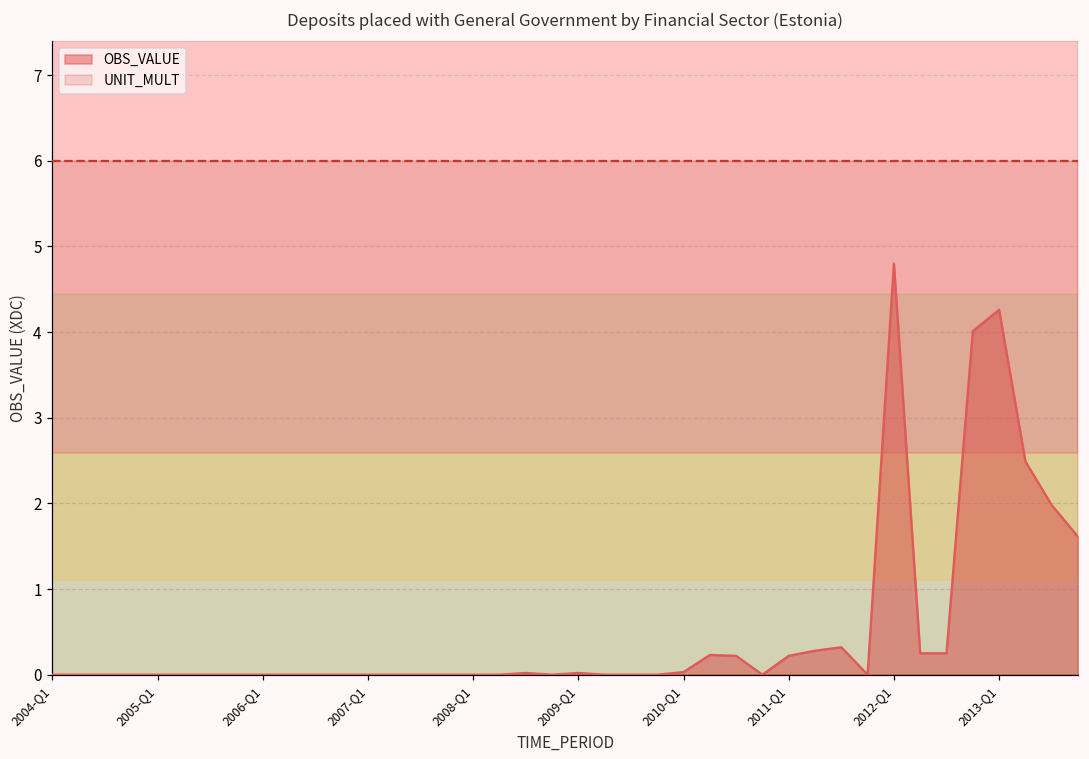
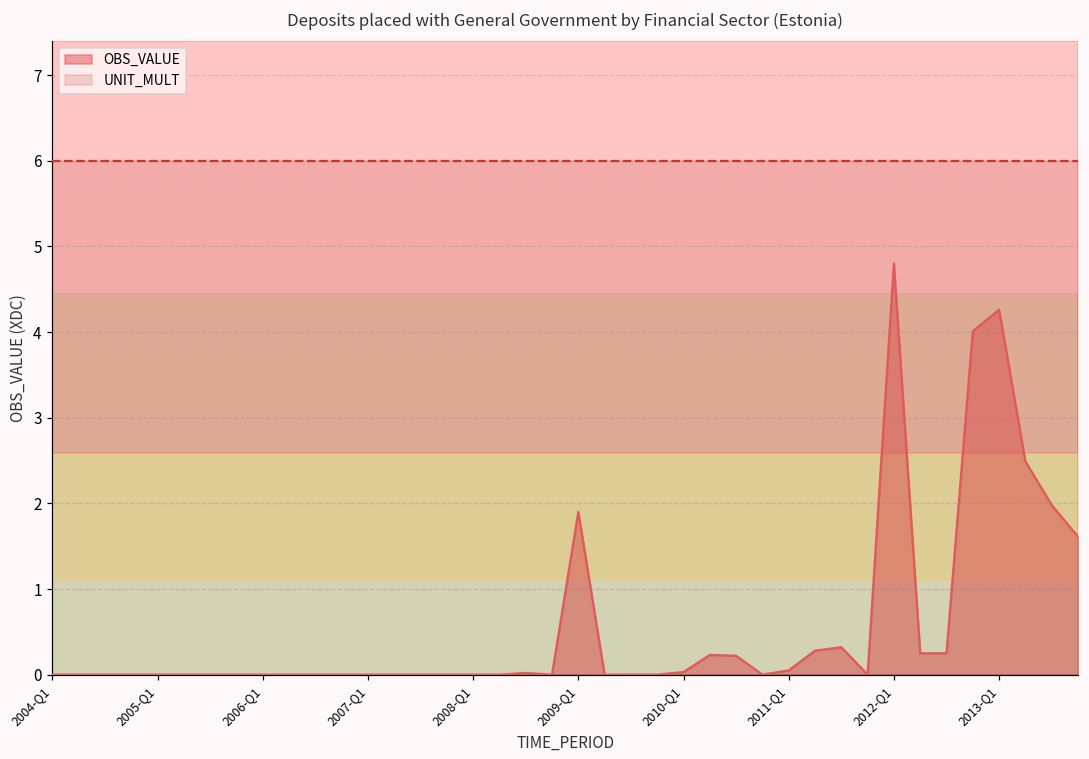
OBS_VALUE, 2009-Q1: 0.0 -> 1.9
OBS_VALUE, 2011-Q1: 0.2 -> 0.1
